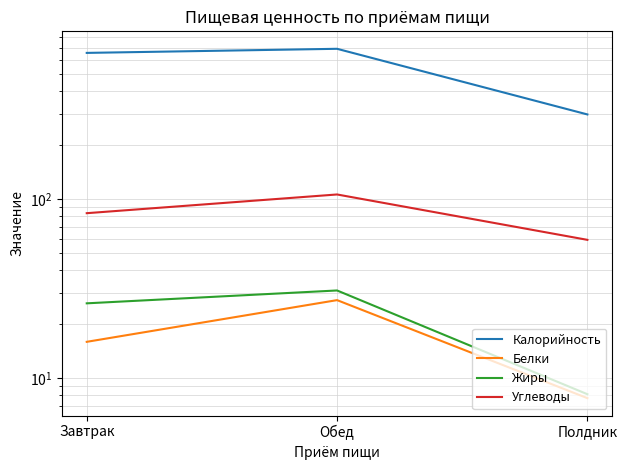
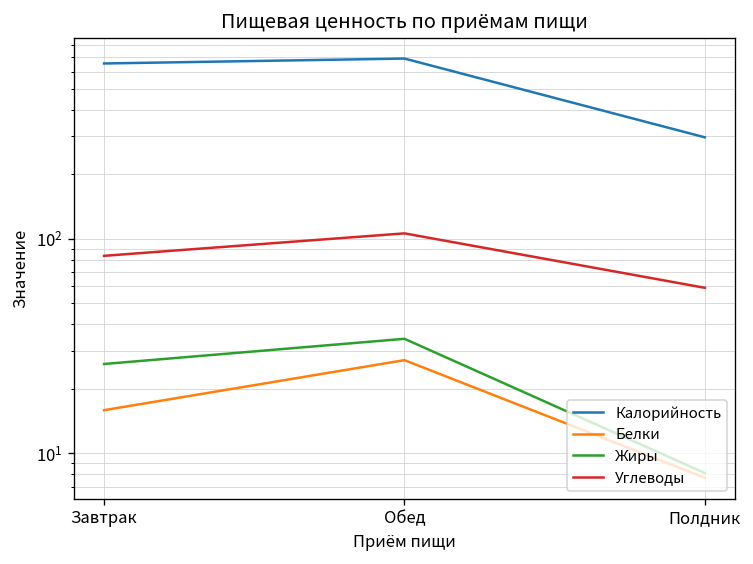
Жиры, Обед: 31 -> 34
